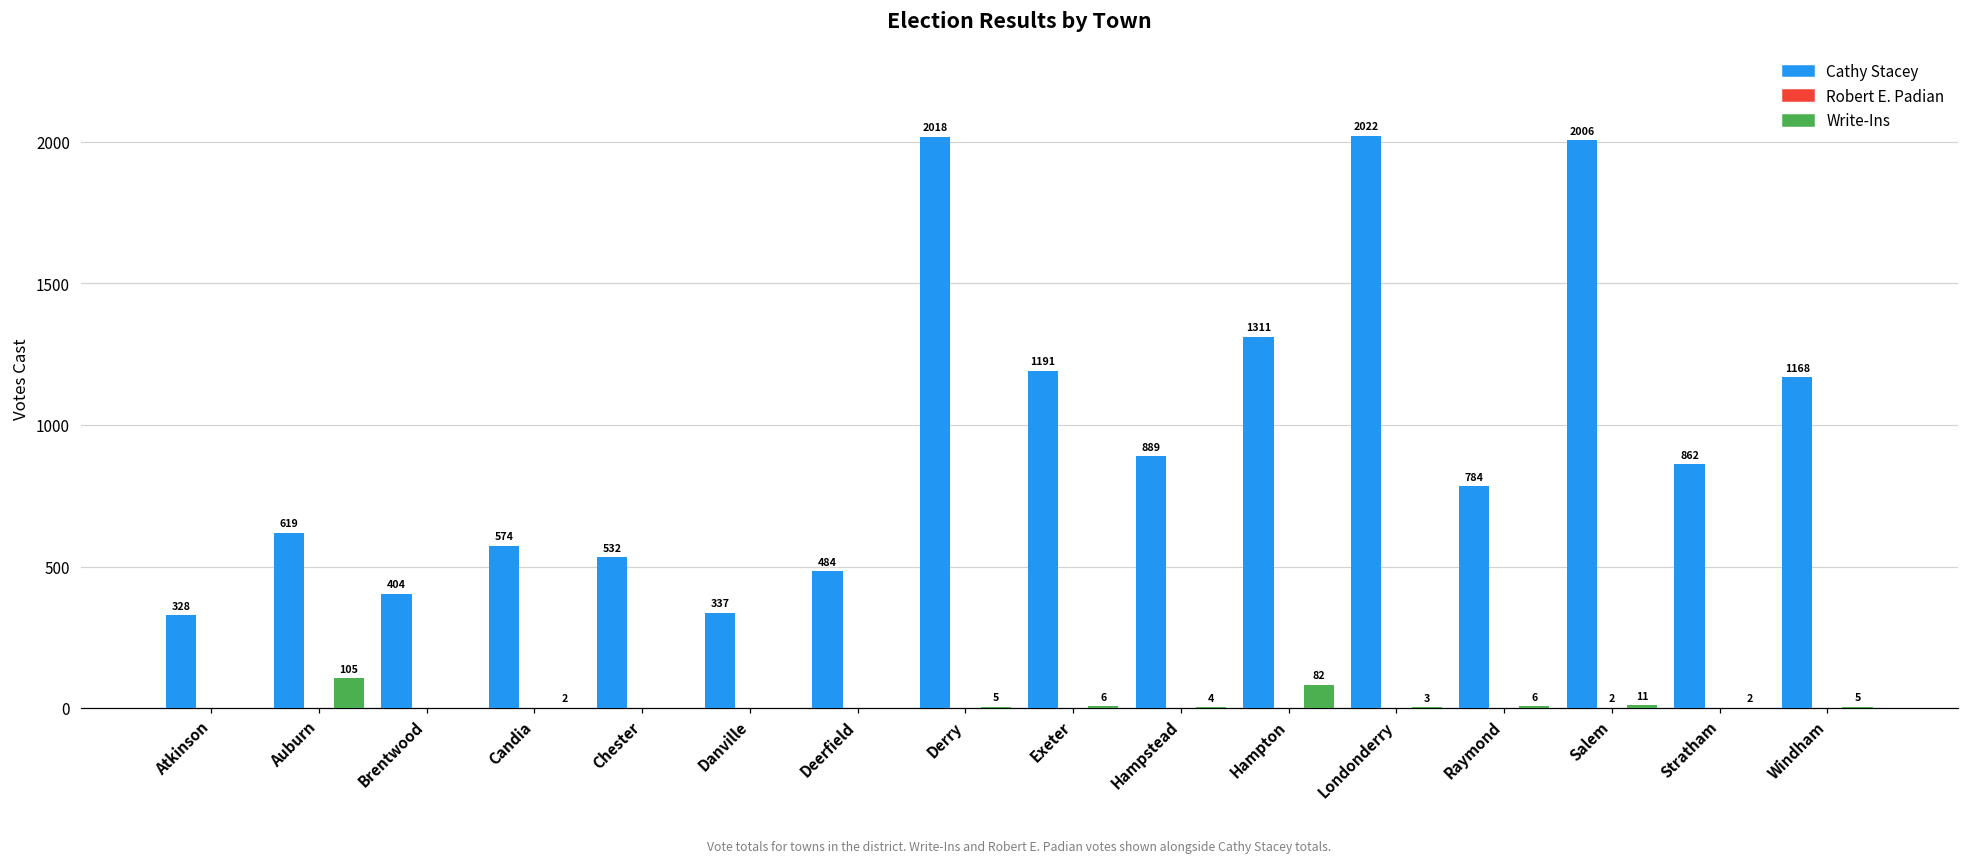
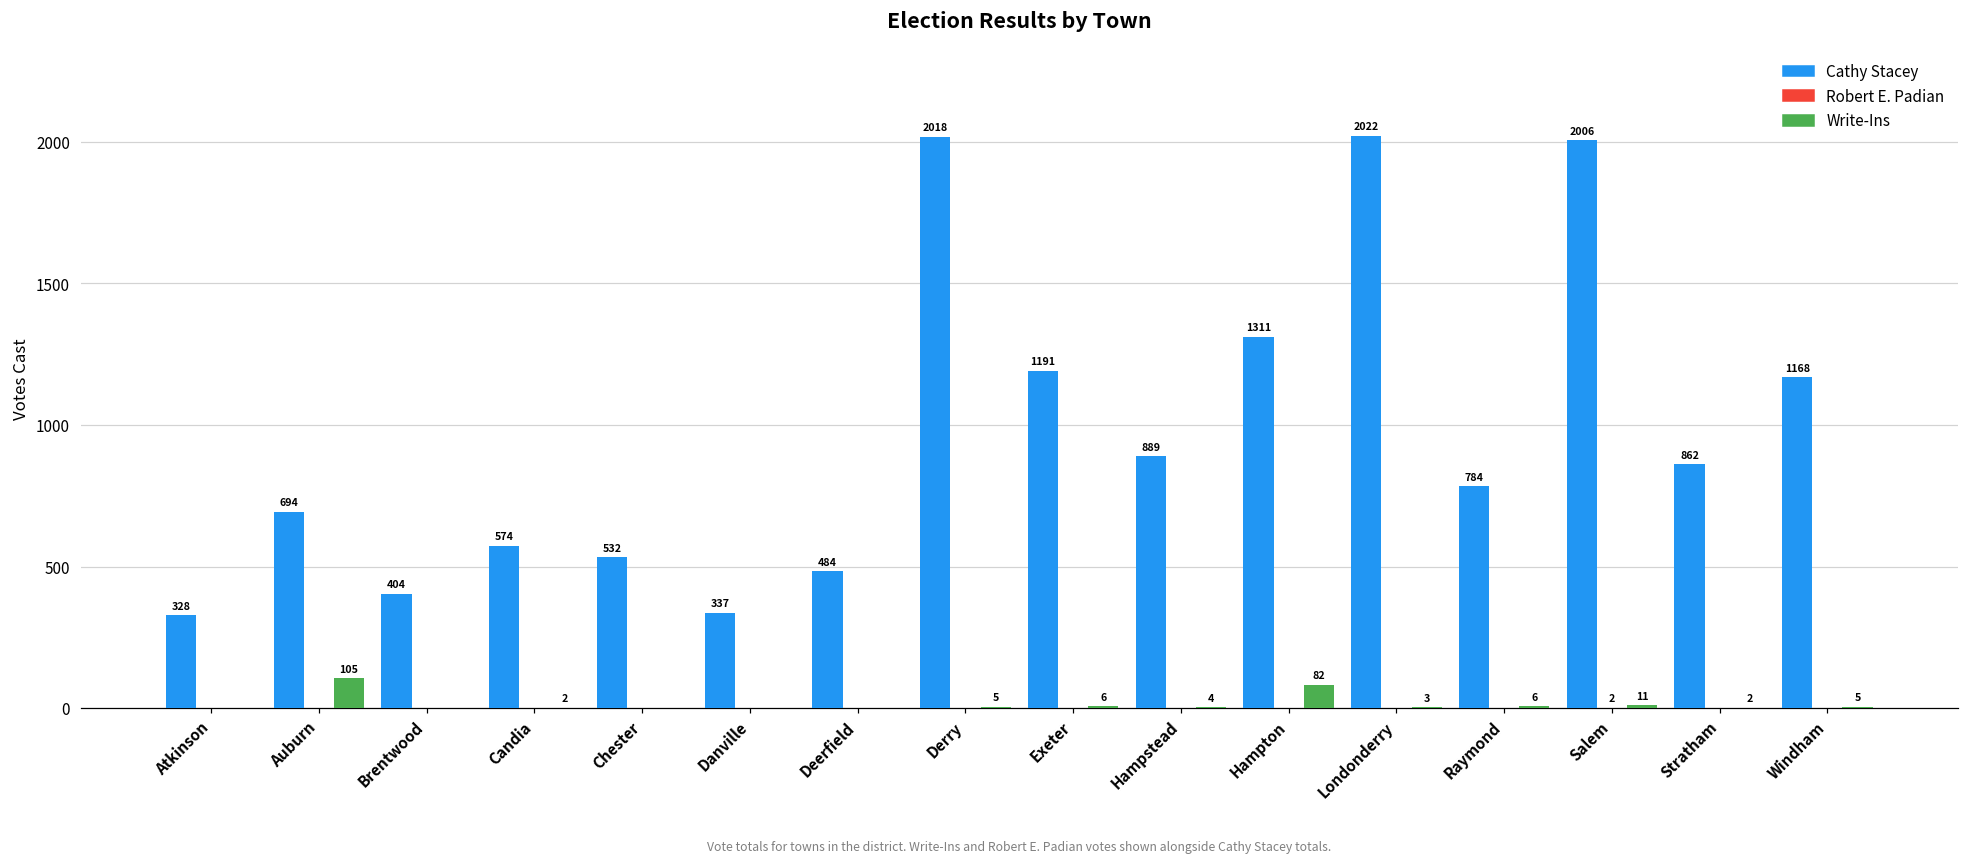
Cathy Stacey, Auburn: 619 -> 694
